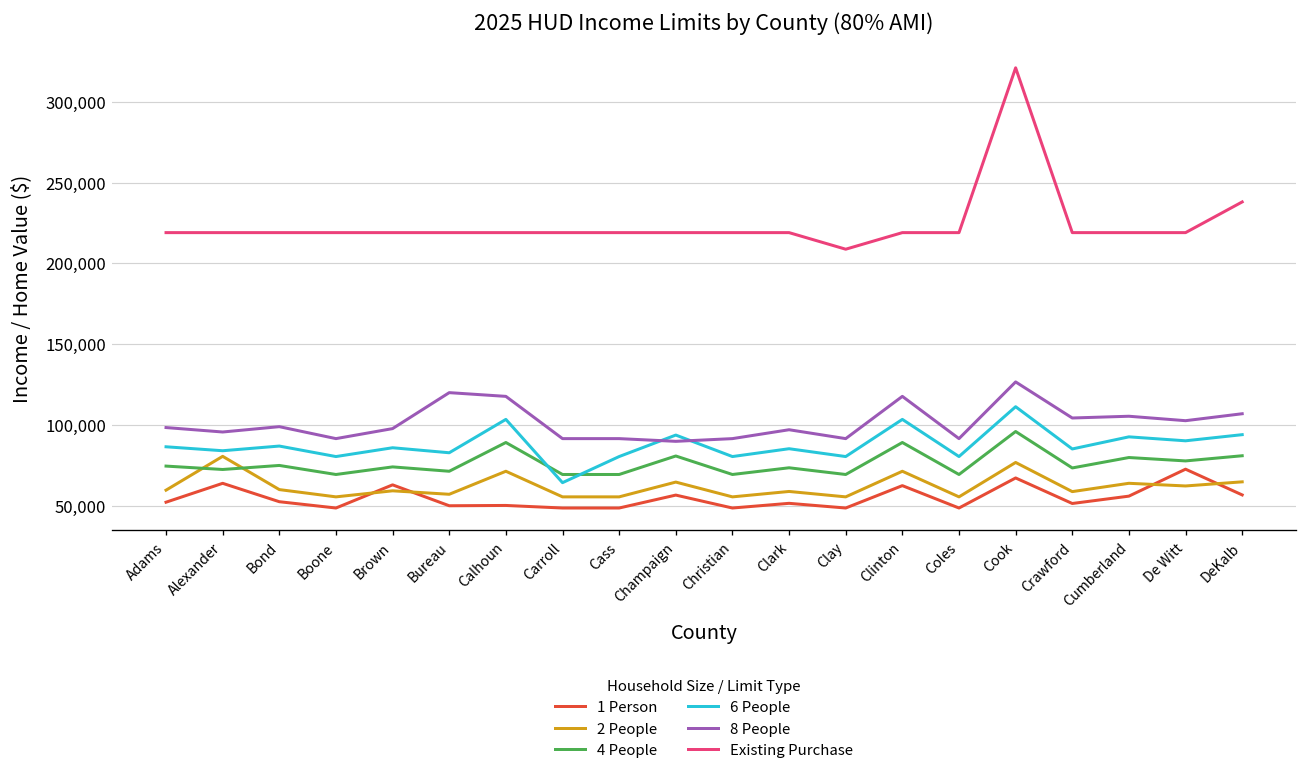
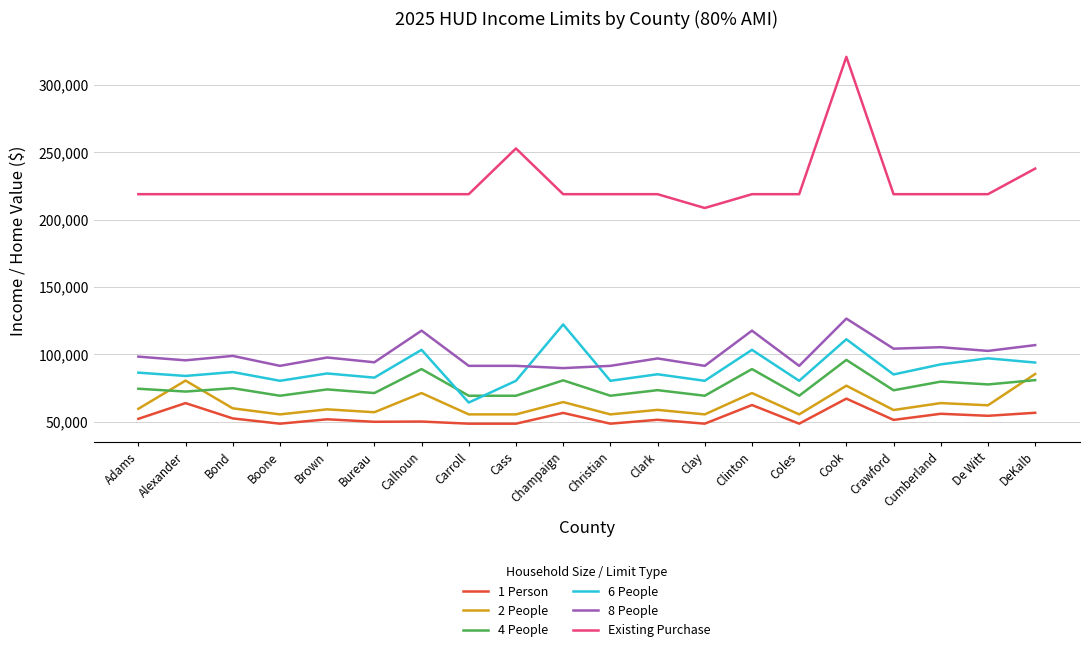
1 Person, Brown: 63,000 -> 52,000
8 People, Bureau: 120,000 -> 94,000
Existing Purchase, Cass: 219,000 -> 253,000
6 People, Champaign: 94,000 -> 122,000
1 Person, De Witt: 73,000 -> 54,000
6 People, De Witt: 90,000 -> 97,000
2 People, DeKalb: 65,000 -> 85,000
